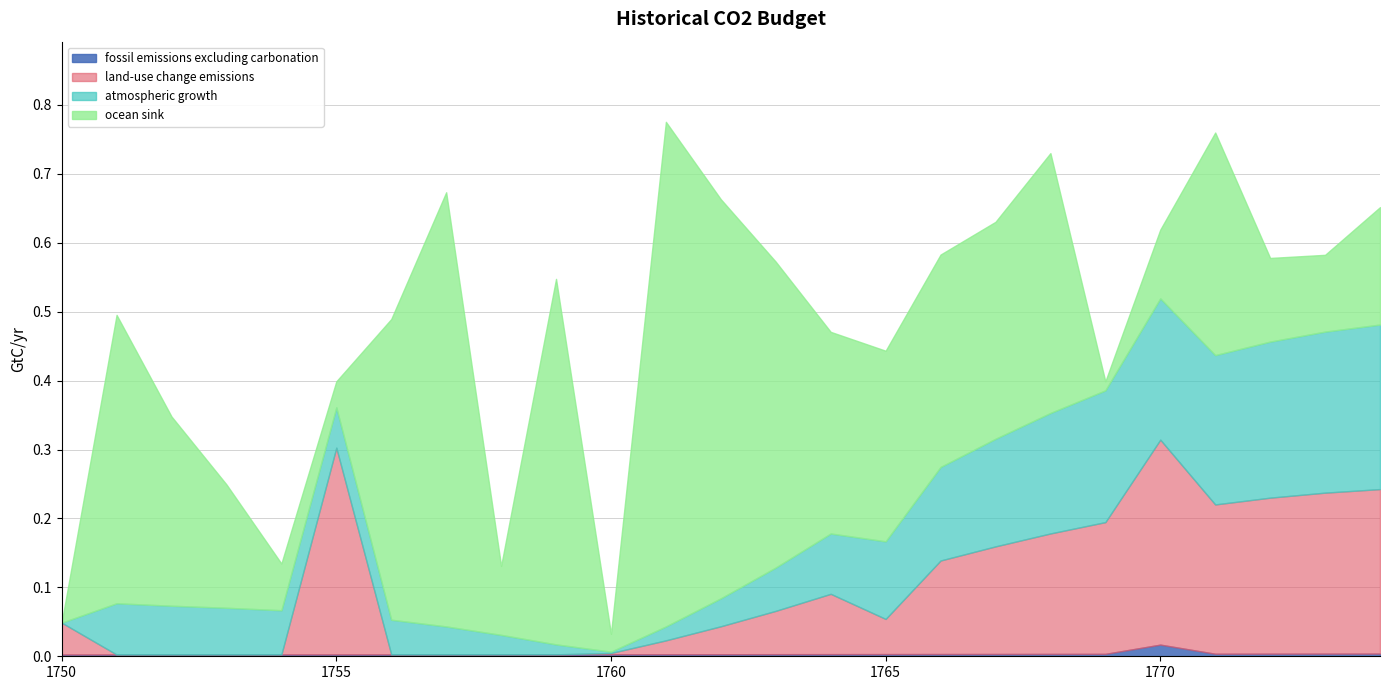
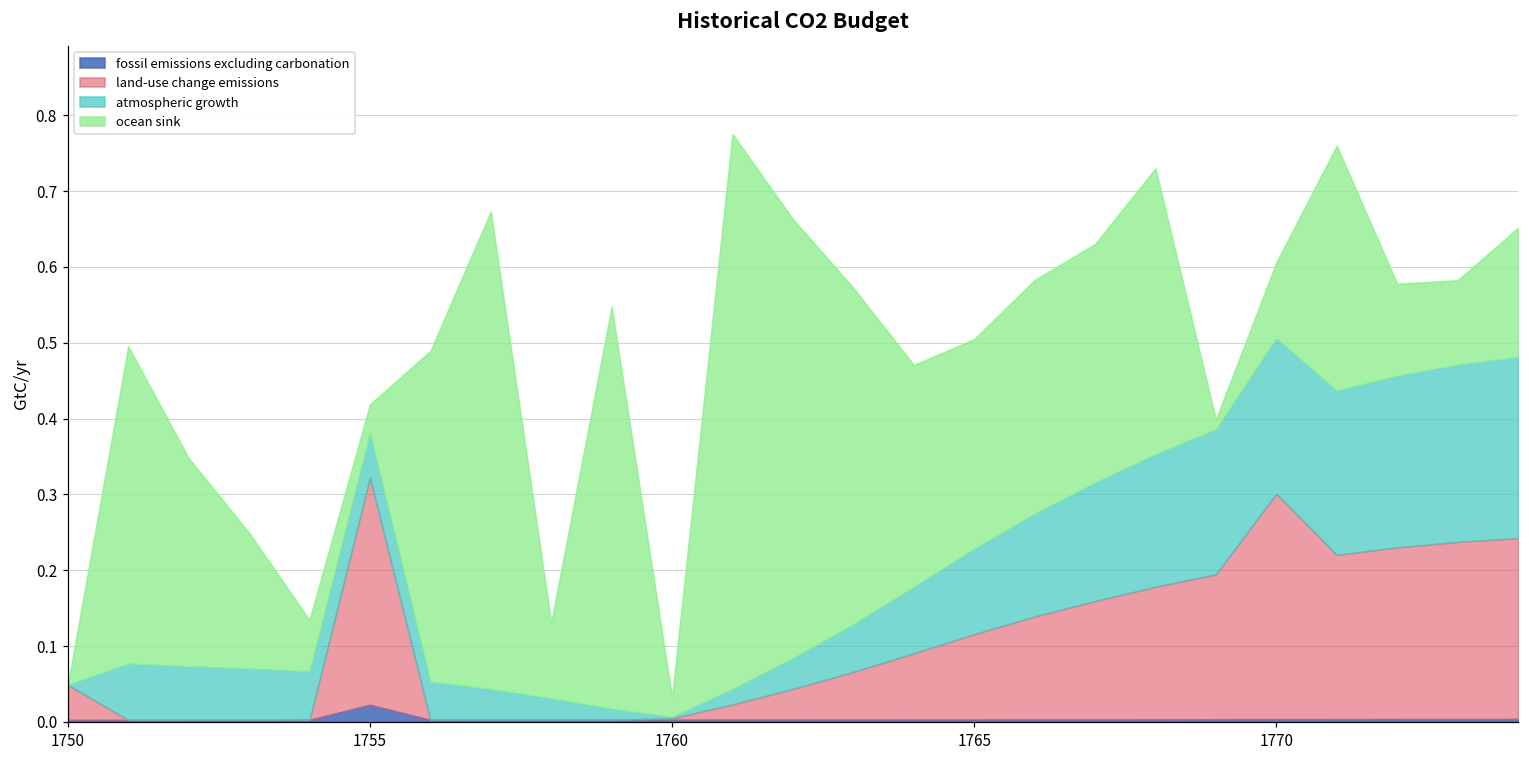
fossil emissions excluding carbonation, 1755: 0.00 -> 0.02
land-use change emissions, 1765: 0.05 -> 0.11
fossil emissions excluding carbonation, 1770: 0.02 -> 0.00
